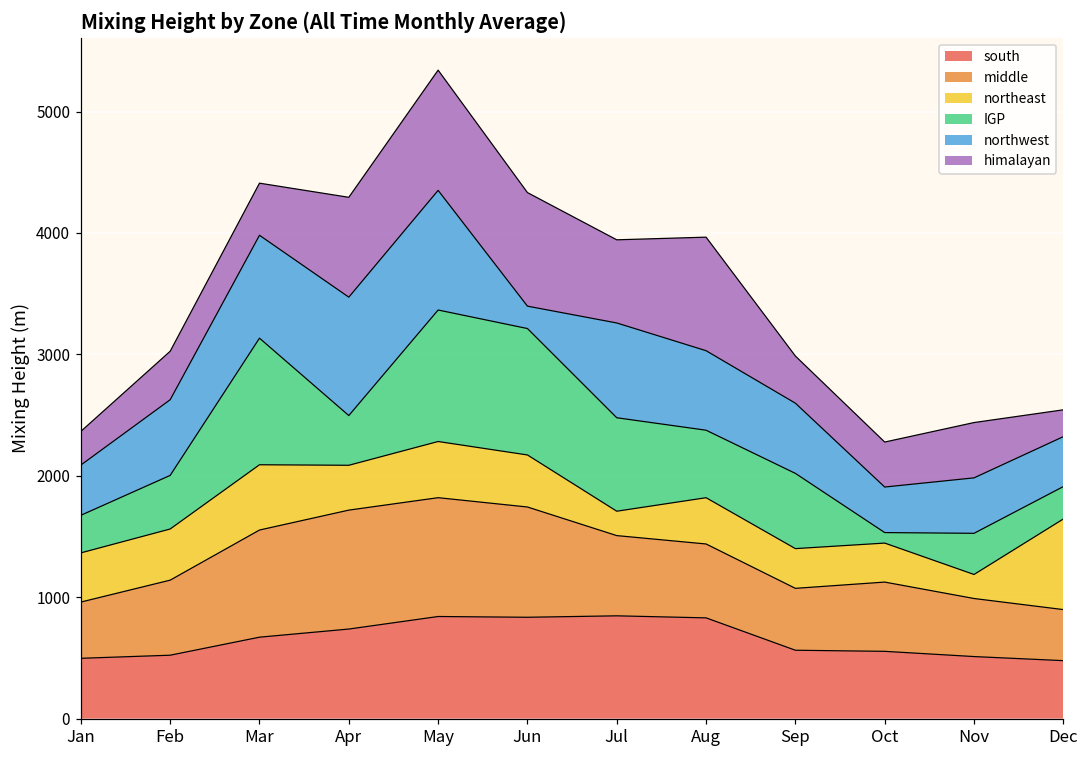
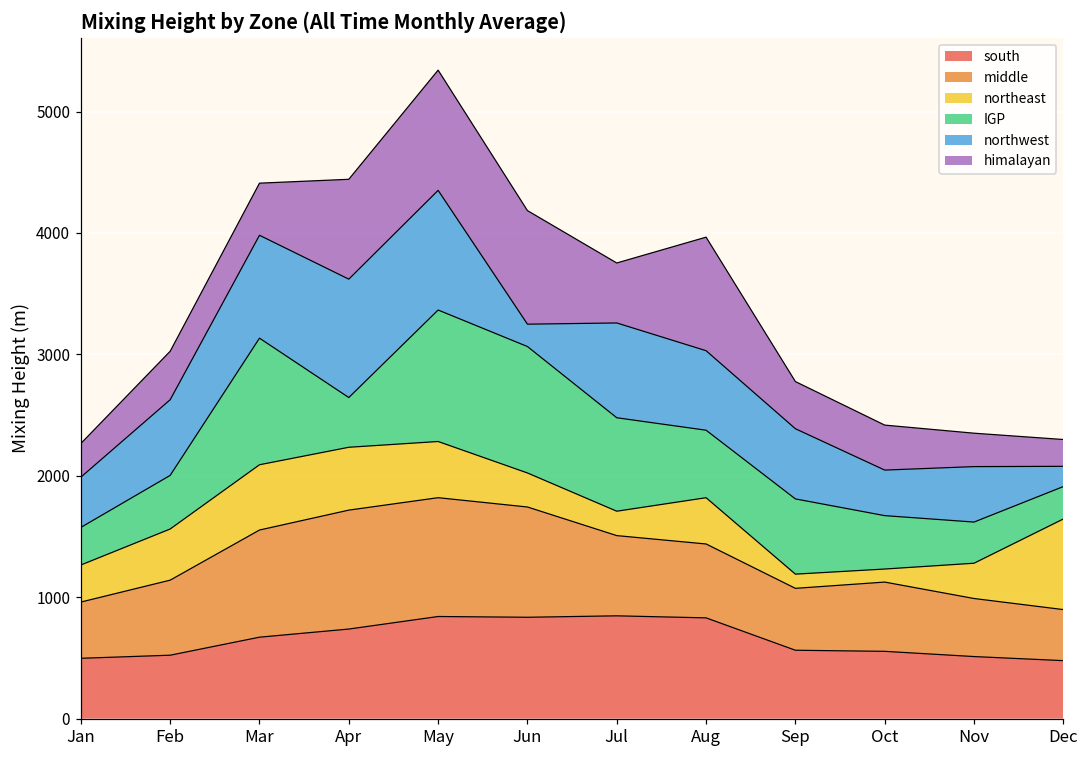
northeast, Jan: 410 -> 310
northeast, Apr: 370 -> 520
northeast, Jun: 430 -> 280
himalayan, Jul: 680 -> 490
northeast, Sep: 330 -> 120
northeast, Oct: 320 -> 110
IGP, Oct: 90 -> 440
northeast, Nov: 200 -> 290
himalayan, Nov: 460 -> 280
northwest, Dec: 410 -> 170
